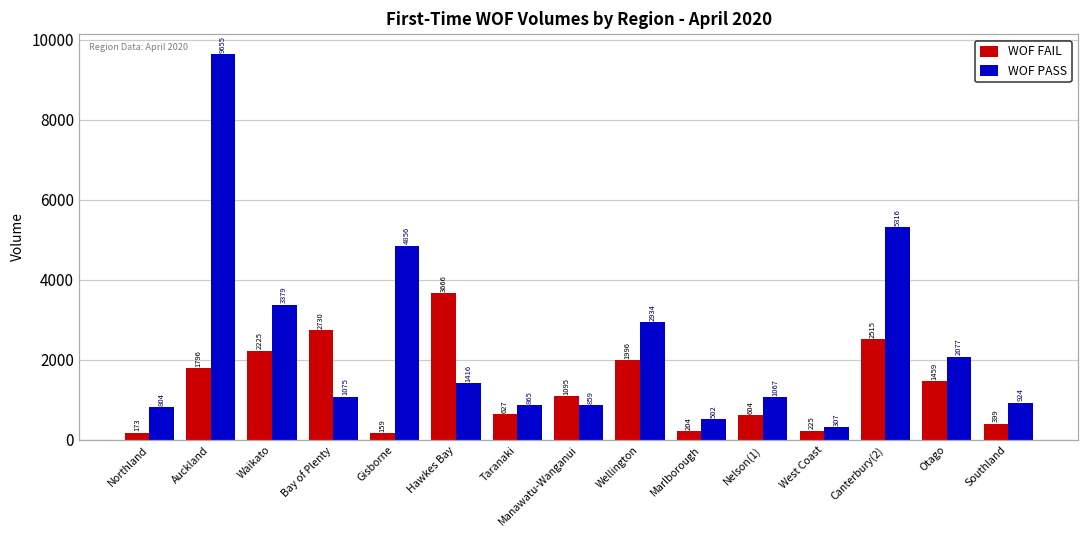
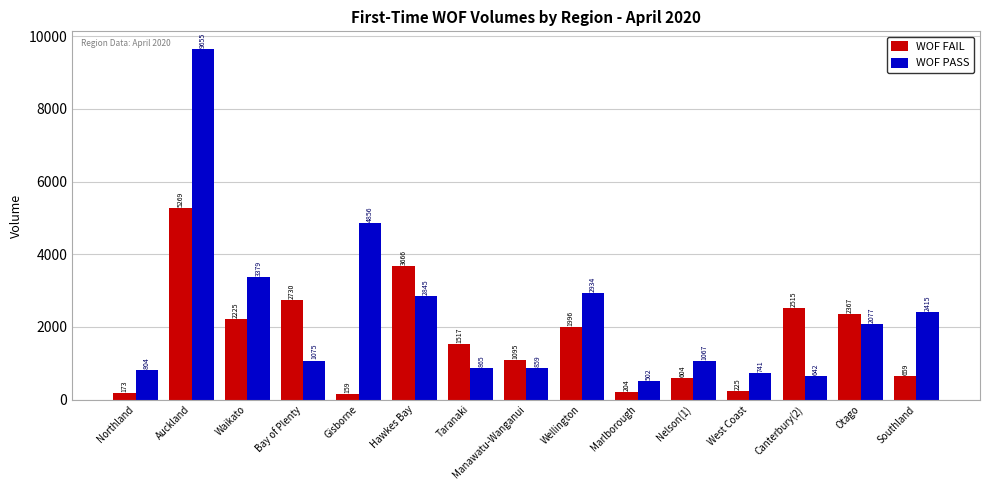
WOF FAIL, Auckland: 1796 -> 5269
WOF PASS, Hawkes Bay: 1416 -> 2845
WOF FAIL, Taranaki: 627 -> 1517
WOF PASS, West Coast: 307 -> 741
WOF PASS, Canterbury(2): 5316 -> 642
WOF FAIL, Otago: 1459 -> 2367
WOF FAIL, Southland: 399 -> 659
WOF PASS, Southland: 924 -> 2415
